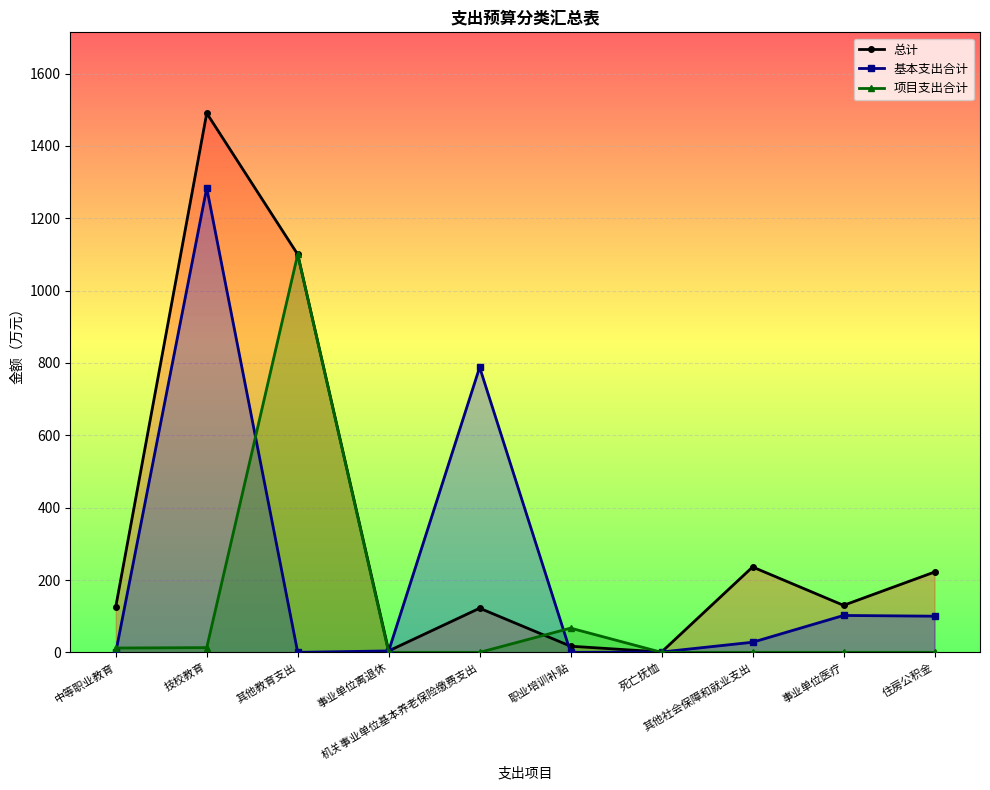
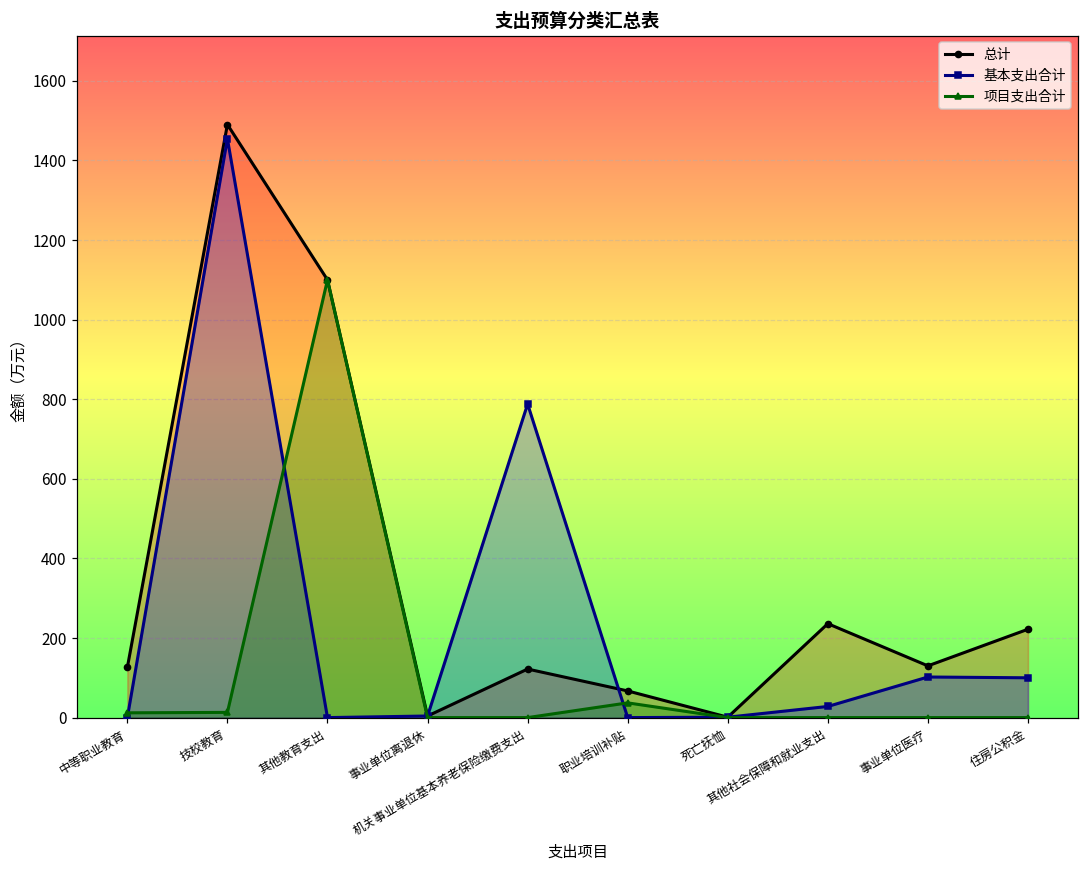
基本支出合计, 技校教育: 1280 -> 1450
总计, 职业培训补贴: 20 -> 70
项目支出合计, 职业培训补贴: 70 -> 40
